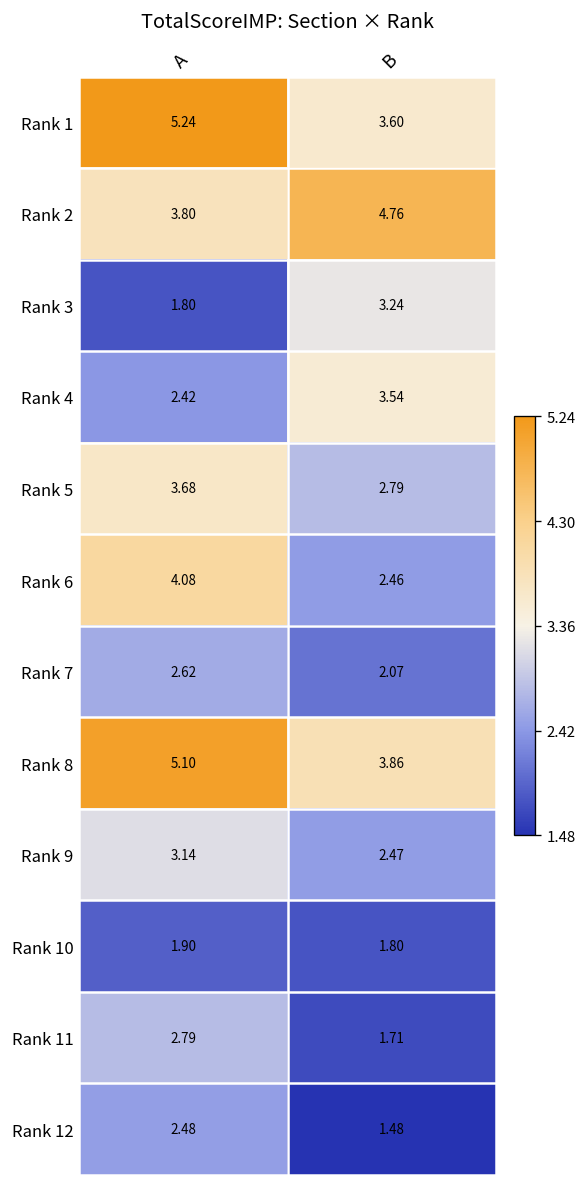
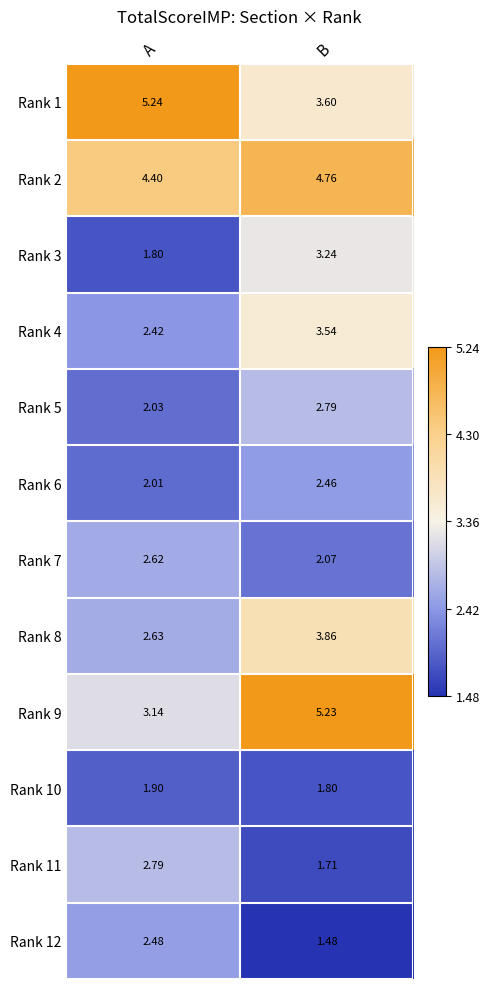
Rank 2, A: 3.80 -> 4.40
Rank 5, A: 3.68 -> 2.03
Rank 6, A: 4.08 -> 2.01
Rank 8, A: 5.10 -> 2.63
Rank 9, B: 2.47 -> 5.23
